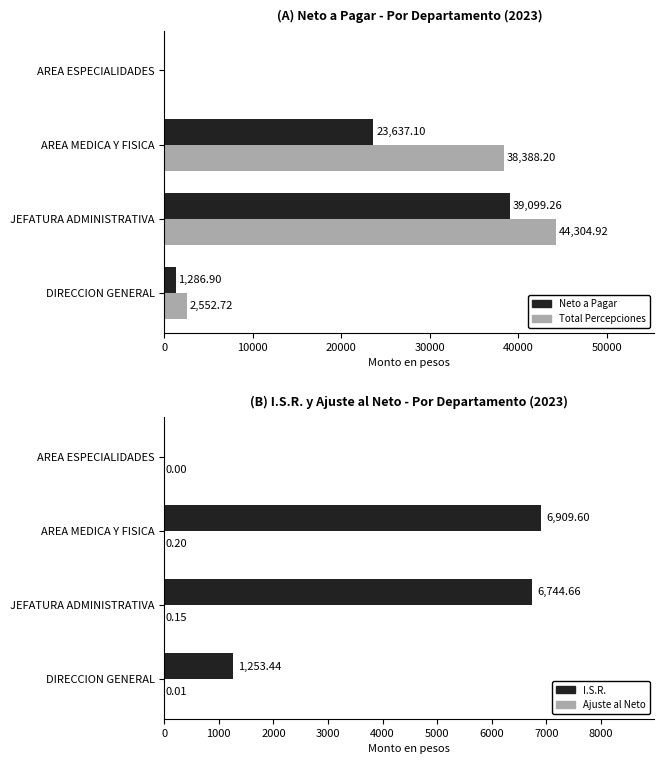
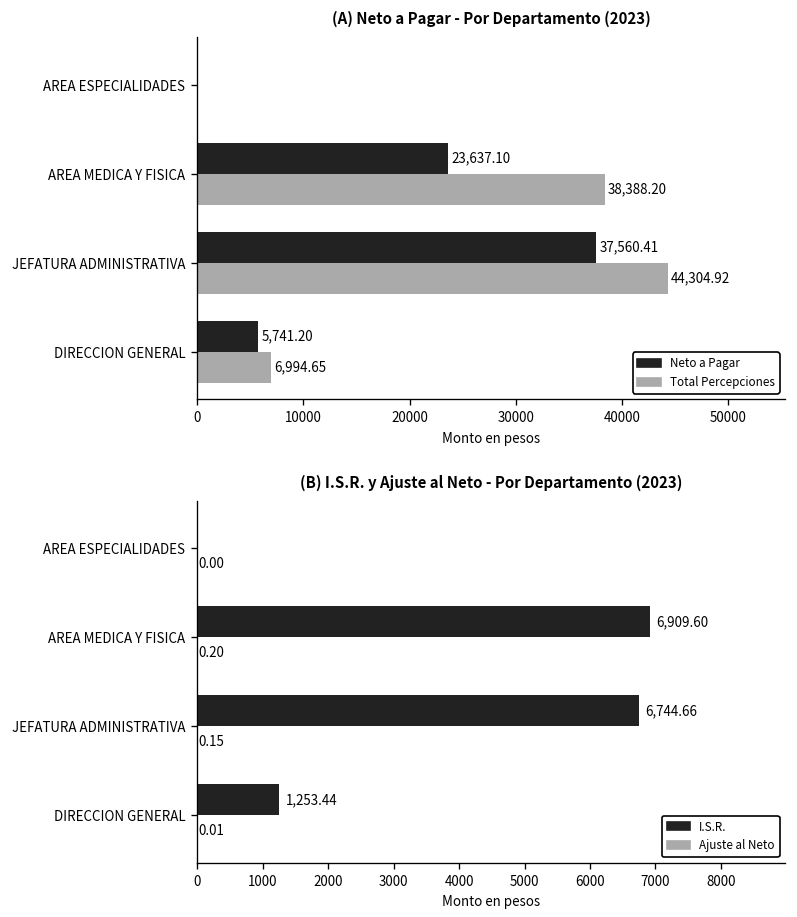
(A) Neto a Pagar - Por Departamento (2023), Neto a Pagar, JEFATURA ADMINISTRATIVA: 39,099.26 -> 37,560.41
(A) Neto a Pagar - Por Departamento (2023), Neto a Pagar, DIRECCION GENERAL: 1,286.90 -> 5,741.20
(A) Neto a Pagar - Por Departamento (2023), Total Percepciones, DIRECCION GENERAL: 2,552.72 -> 6,994.65
